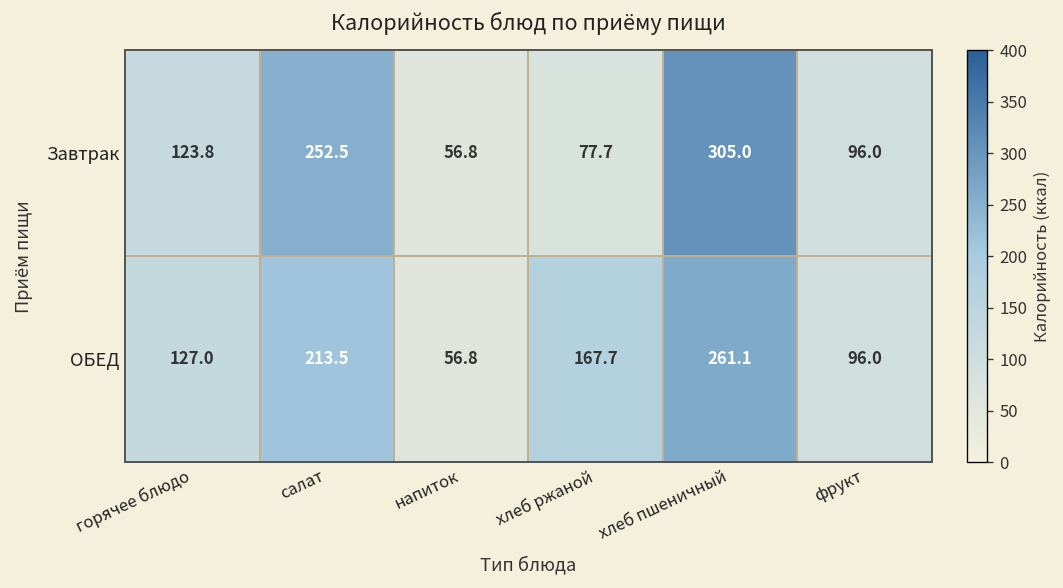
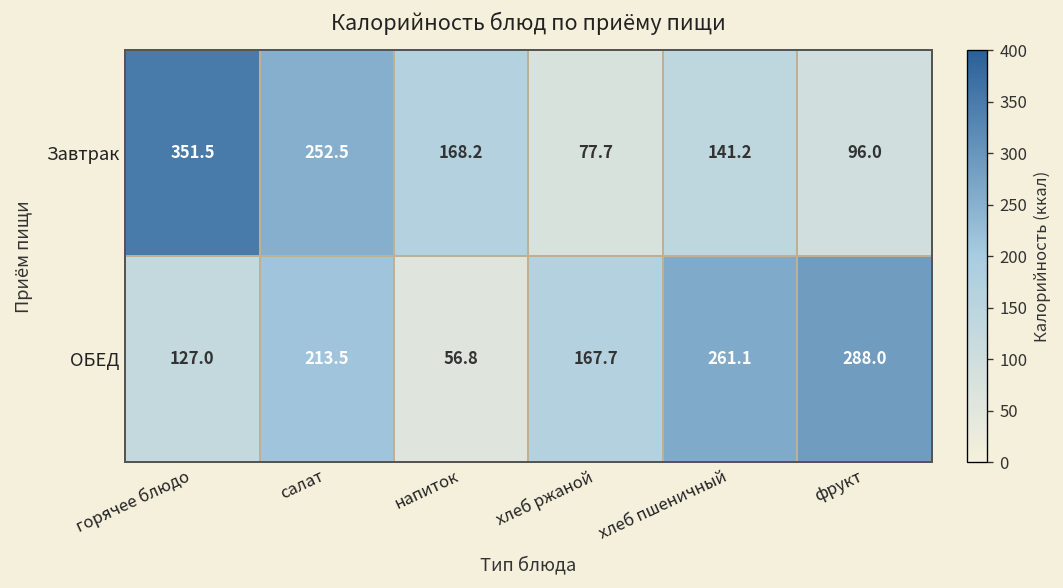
Завтрак, горячее блюдо: 123.8 -> 351.5
Завтрак, напиток: 56.8 -> 168.2
Завтрак, хлеб пшеничный: 305.0 -> 141.2
ОБЕД, фрукт: 96.0 -> 288.0
